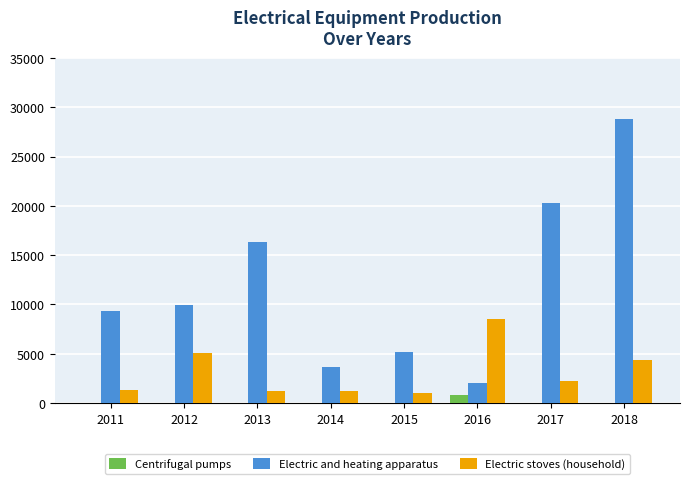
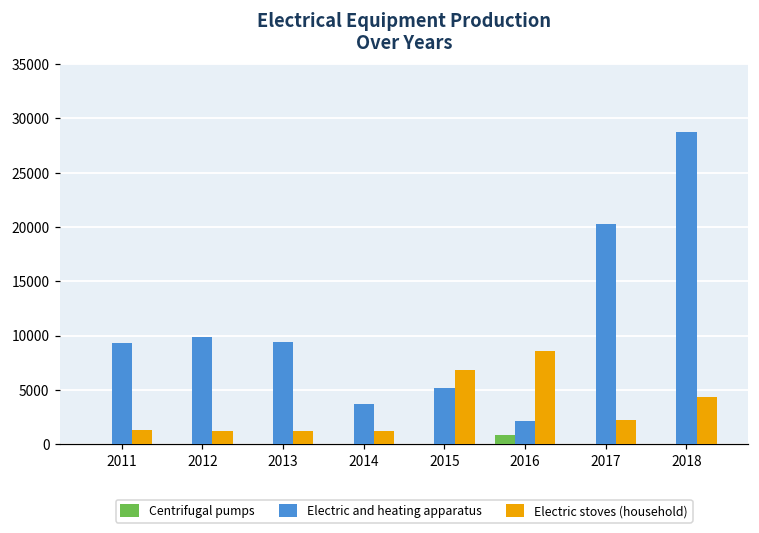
Electric stoves (household), 2012: 5000 -> 1000
Electric and heating apparatus, 2013: 16000 -> 9000
Electric stoves (household), 2015: 1000 -> 7000
